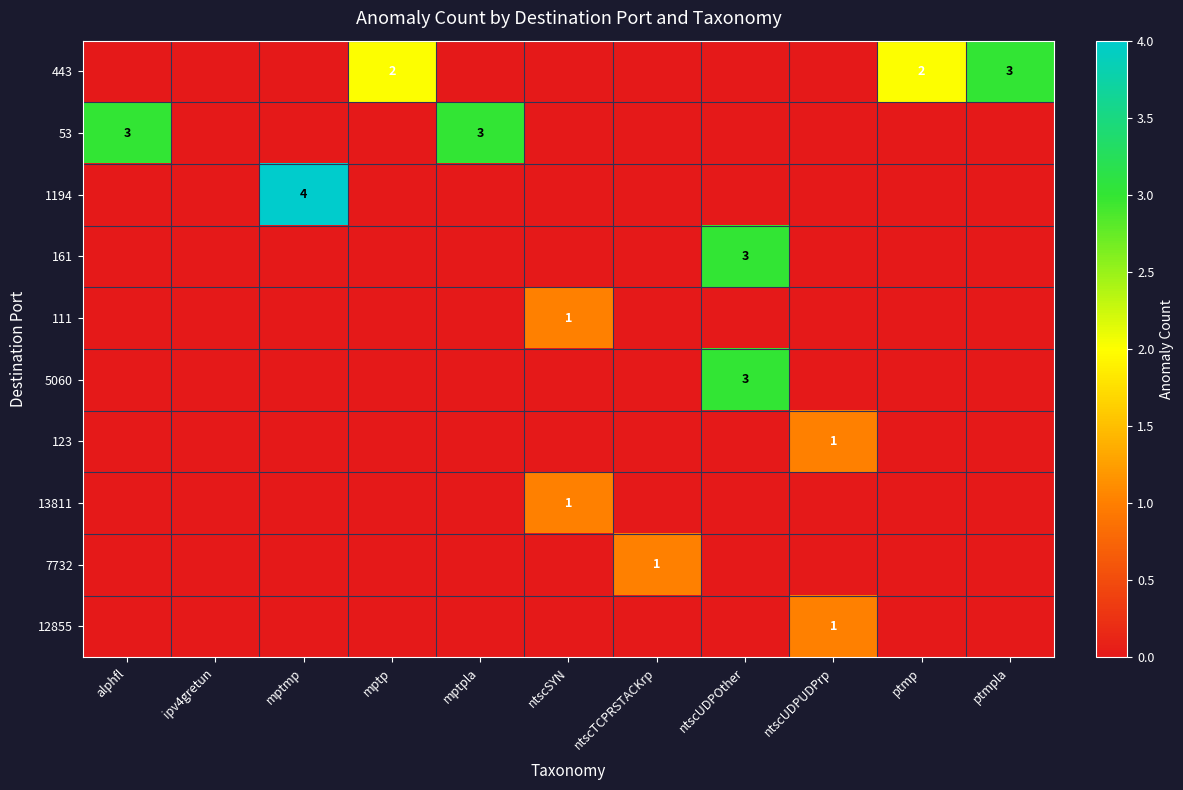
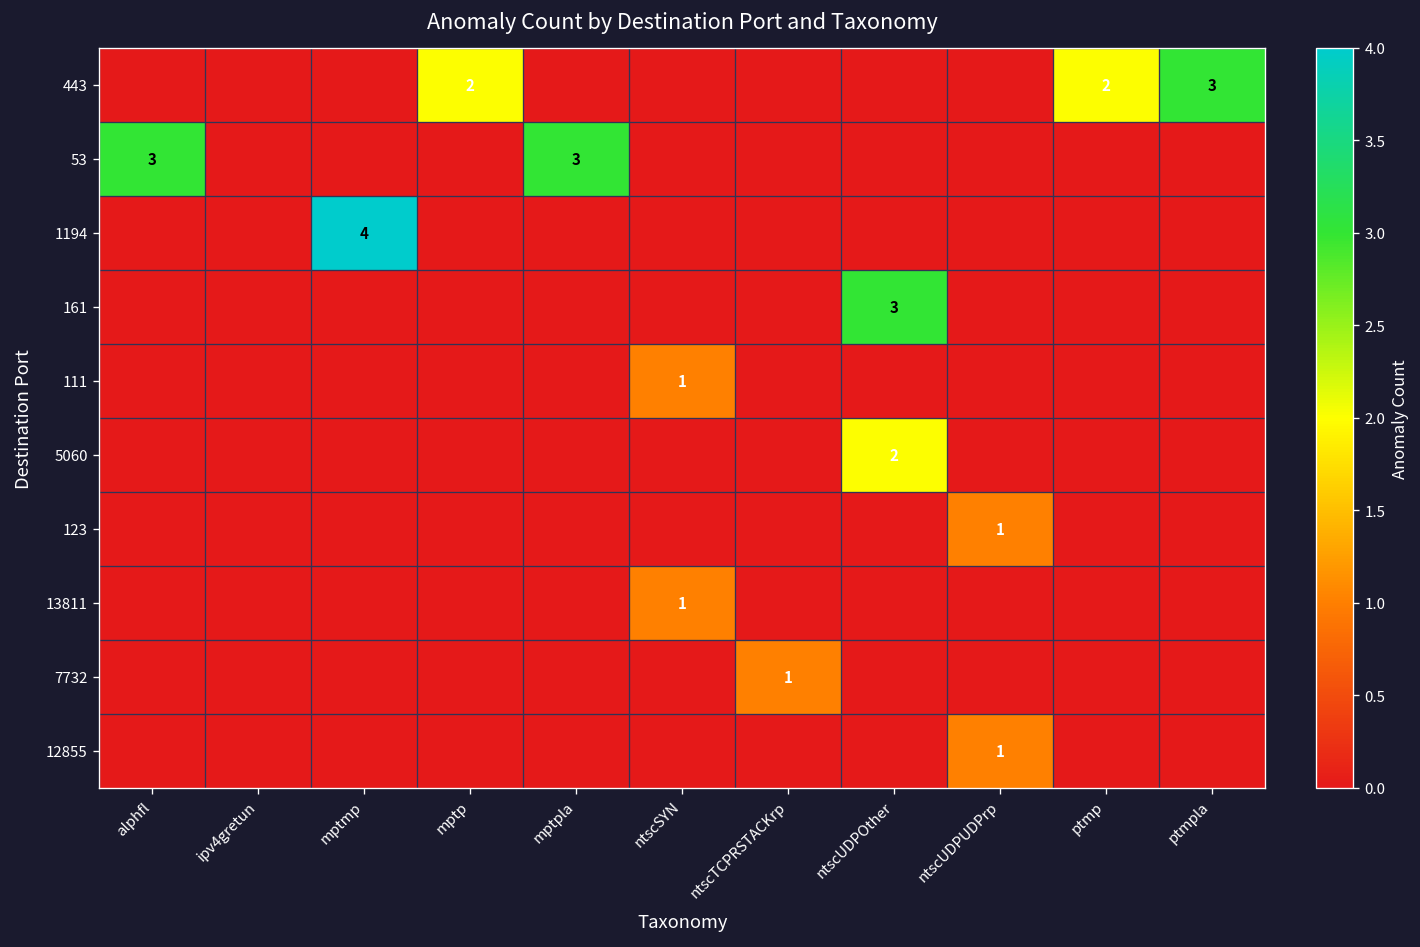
5060, ntscUDPOther: 3 -> 2
